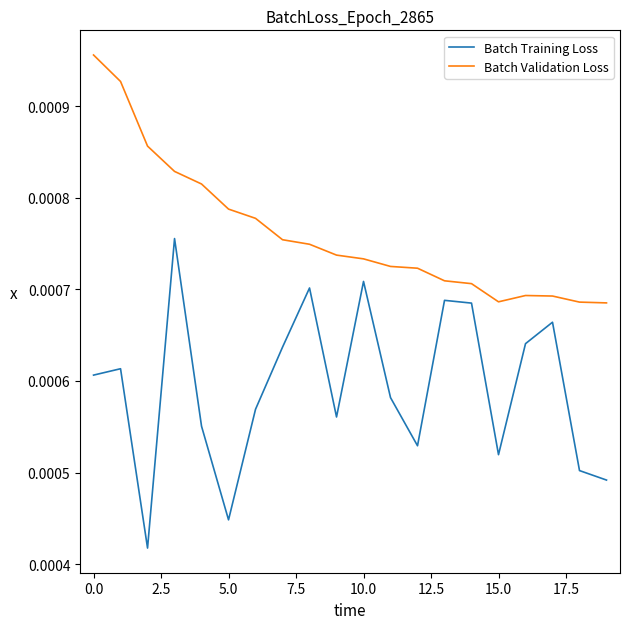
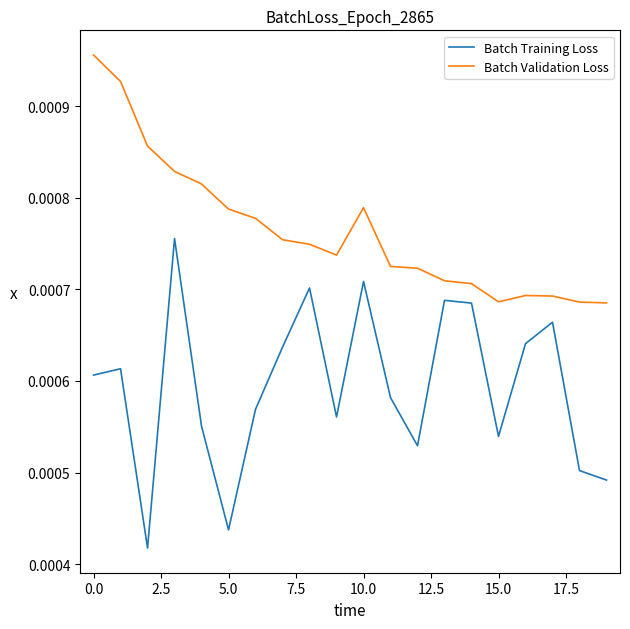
Batch Training Loss, 5.0: 0.00045 -> 0.00044
Batch Validation Loss, 10.0: 0.00073 -> 0.00079
Batch Training Loss, 15.0: 0.00052 -> 0.00054
